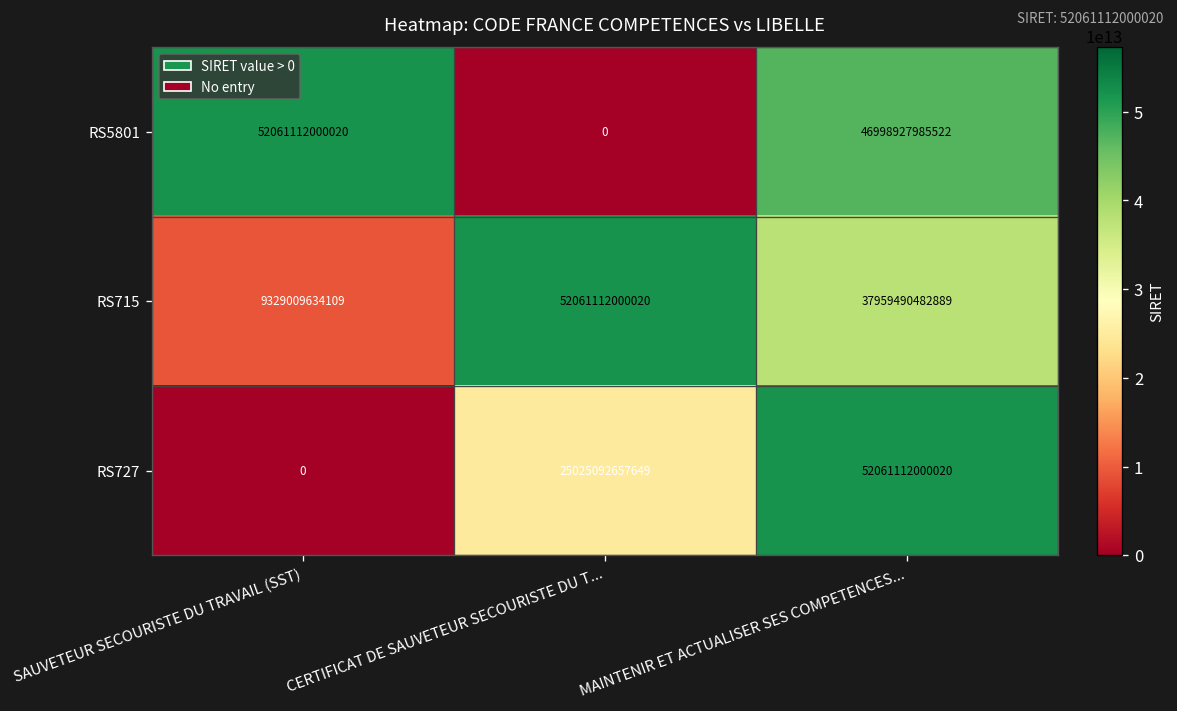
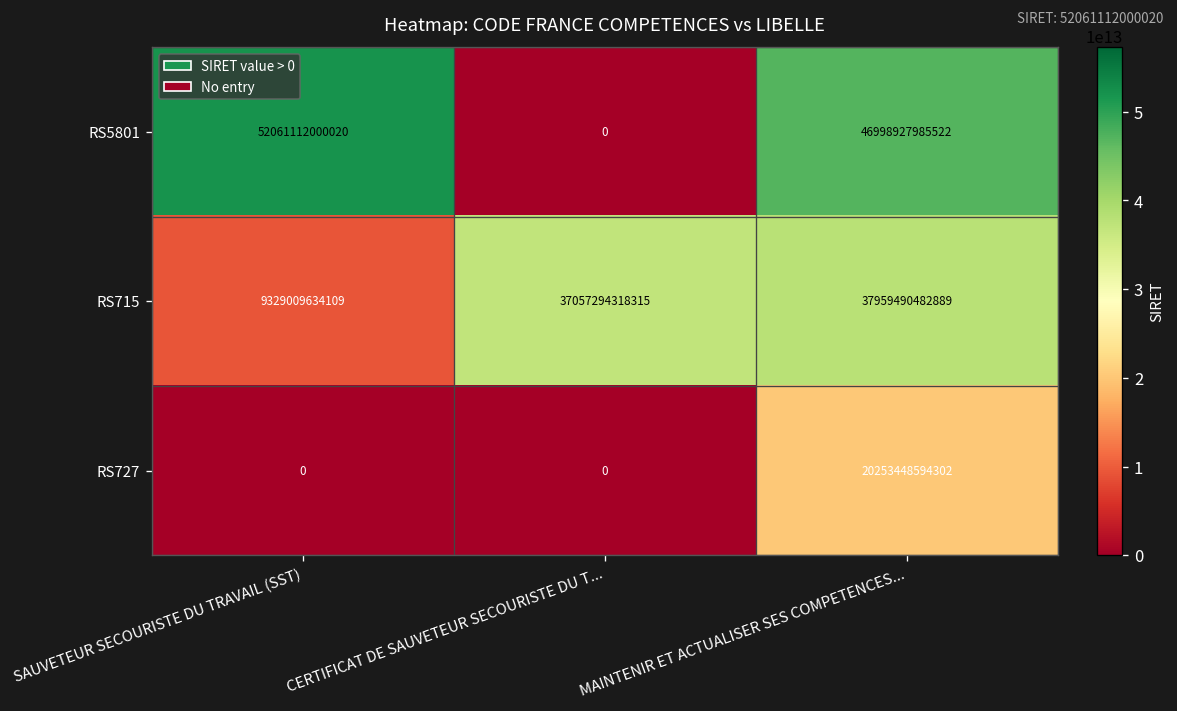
RS715, CERTIFICAT DE SAUVETEUR SECOURISTE DU T...: 52061112000020 -> 37057294318315
RS727, CERTIFICAT DE SAUVETEUR SECOURISTE DU T...: 25025092657649 -> 0
RS727, MAINTENIR ET ACTUALISER SES COMPETENCES...: 52061112000020 -> 20253448594302
